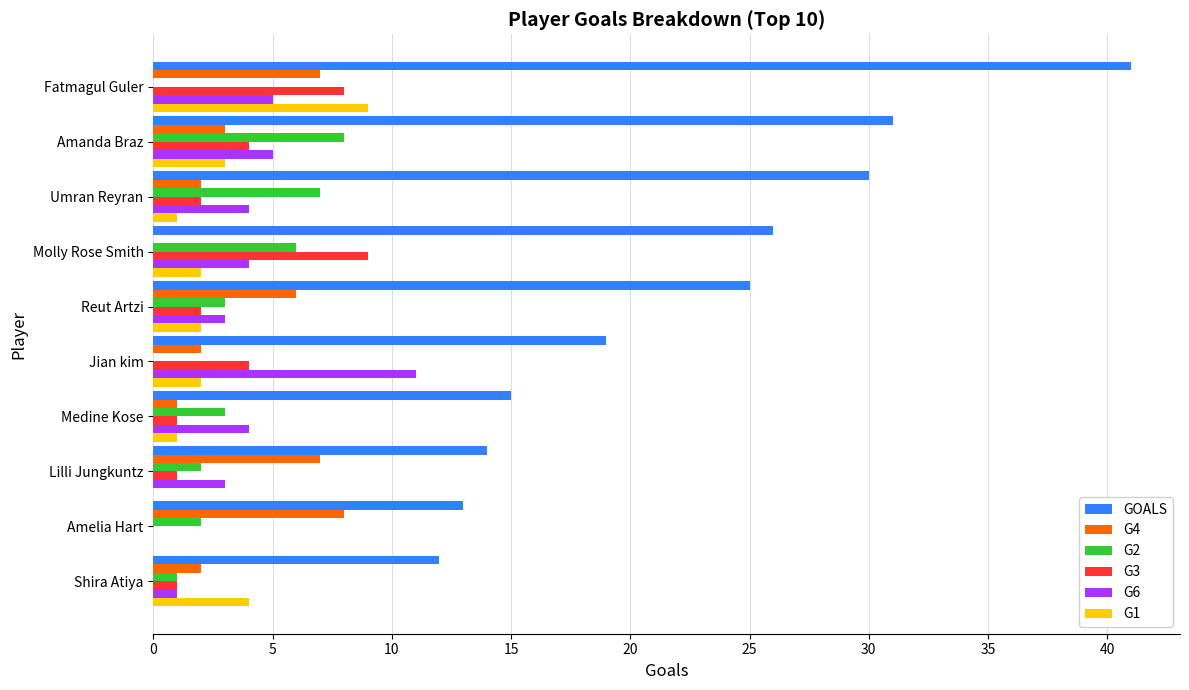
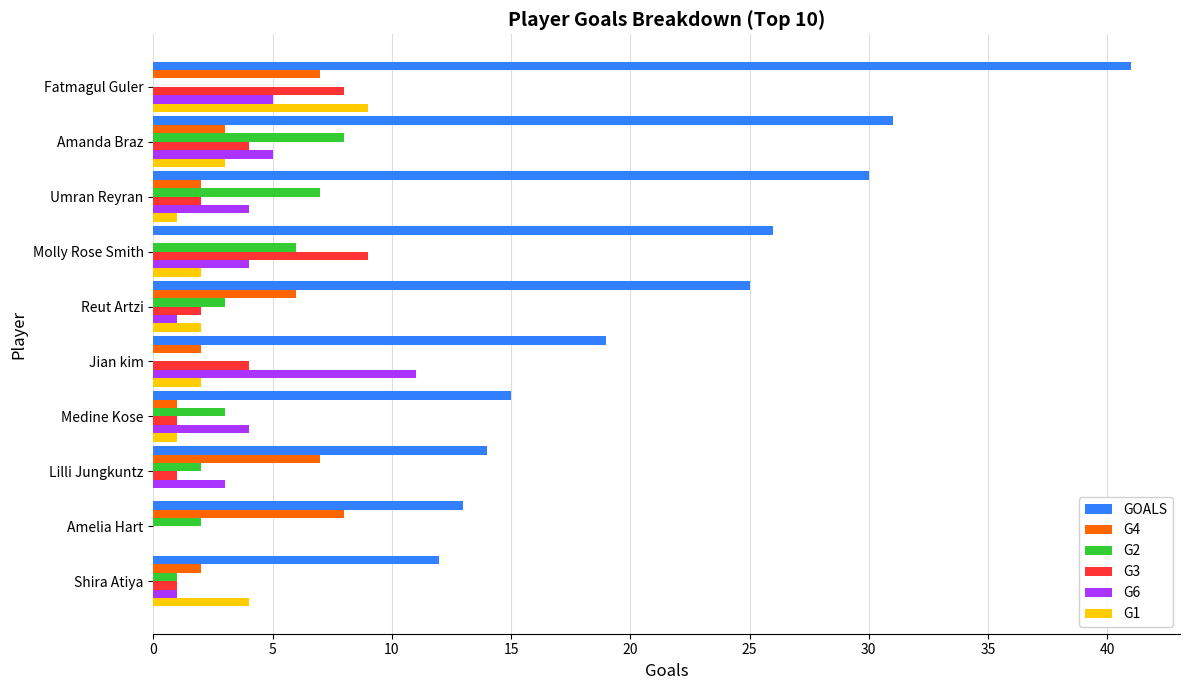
G6, Reut Artzi: 3 -> 1
